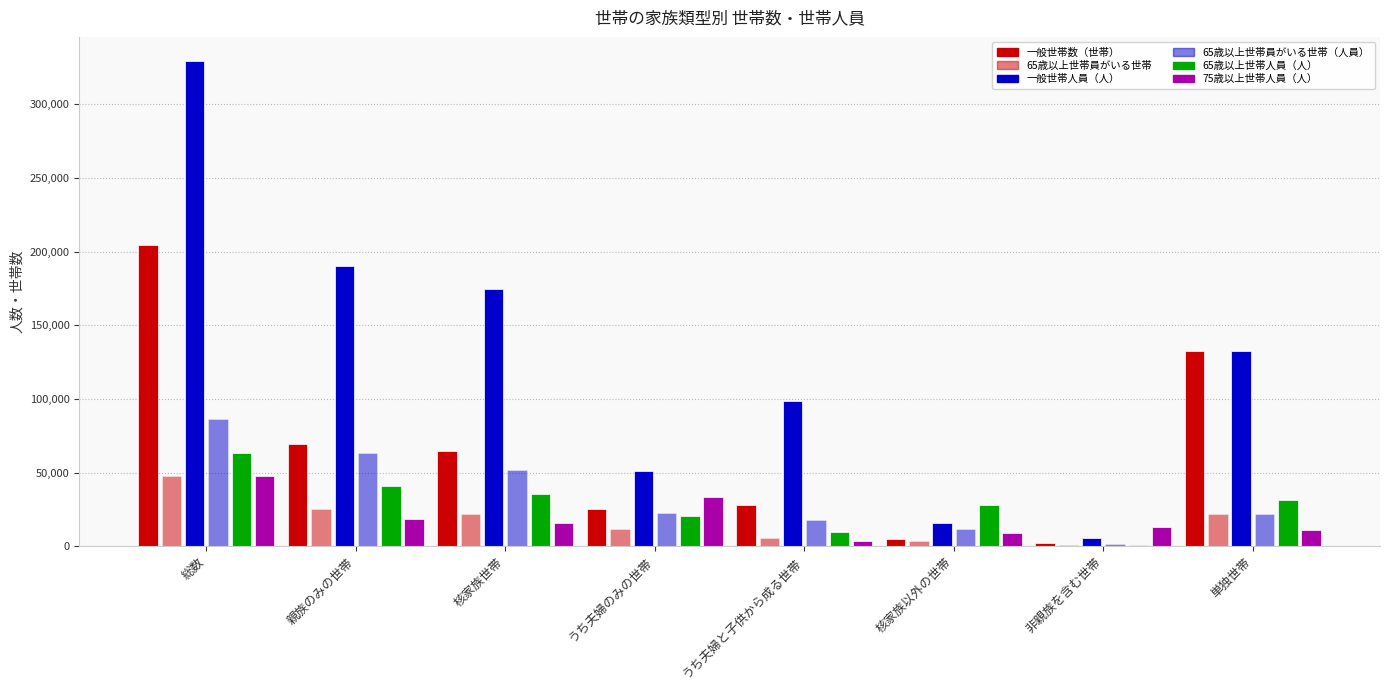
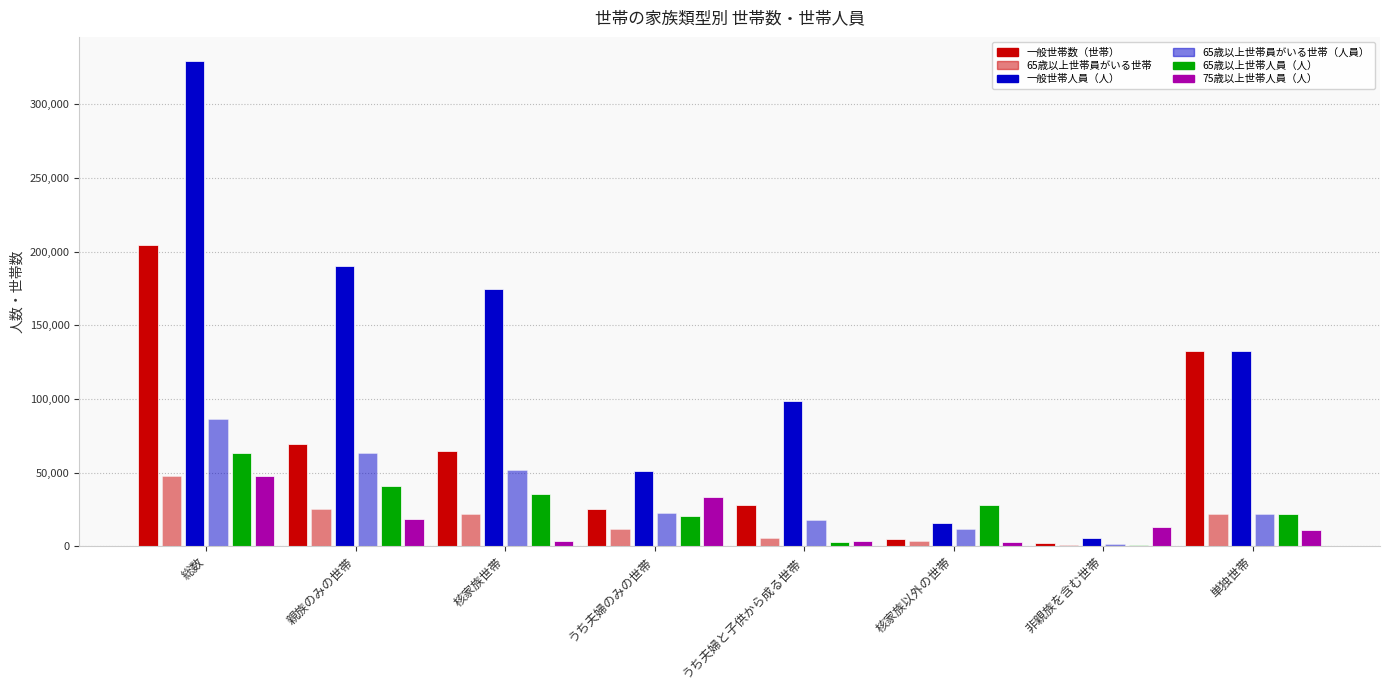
75歳以上世帯人員（人）, 核家族世帯: 16,000 -> 3,000
65歳以上世帯人員（人）, うち夫婦と子供から成る世帯: 9,000 -> 3,000
75歳以上世帯人員（人）, 核家族以外の世帯: 9,000 -> 3,000
65歳以上世帯人員（人）, 単独世帯: 32,000 -> 22,000
